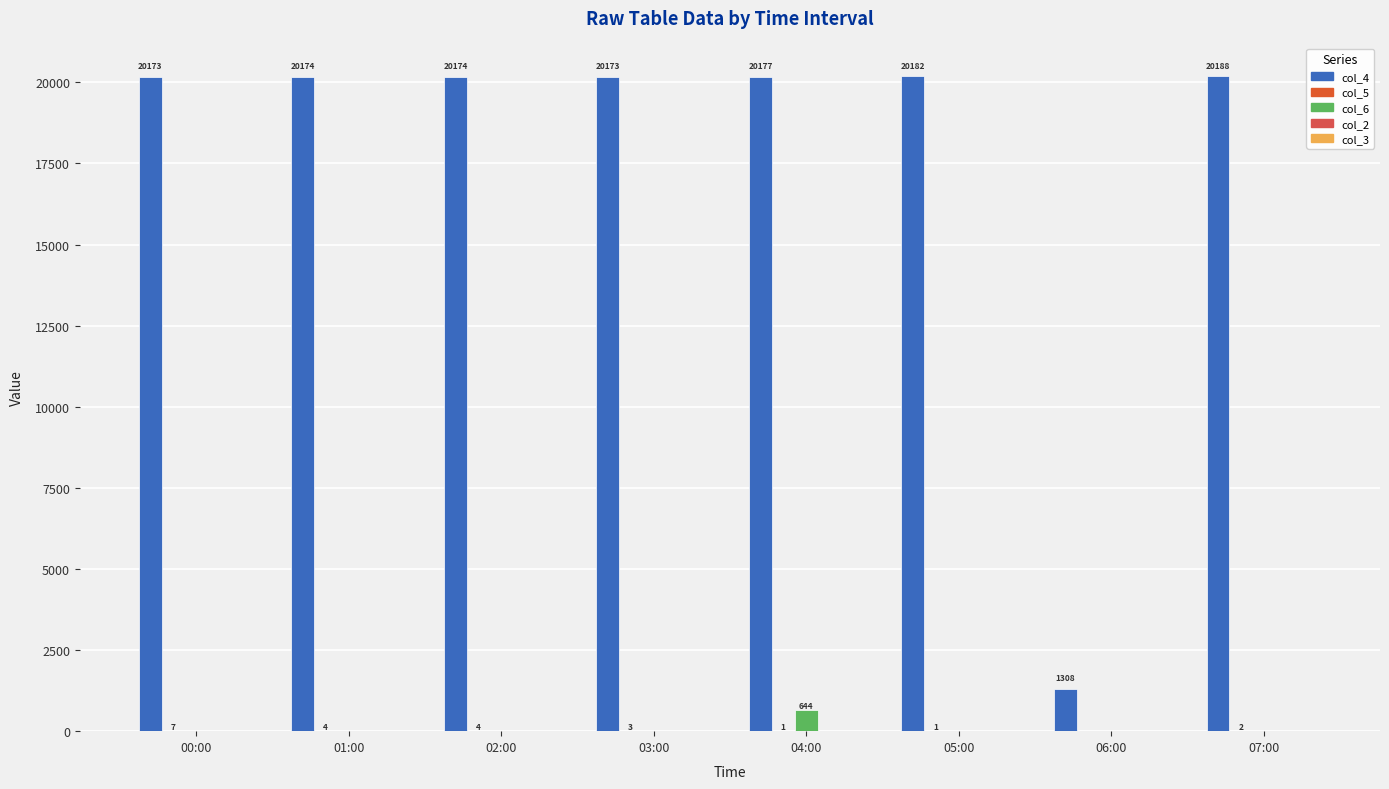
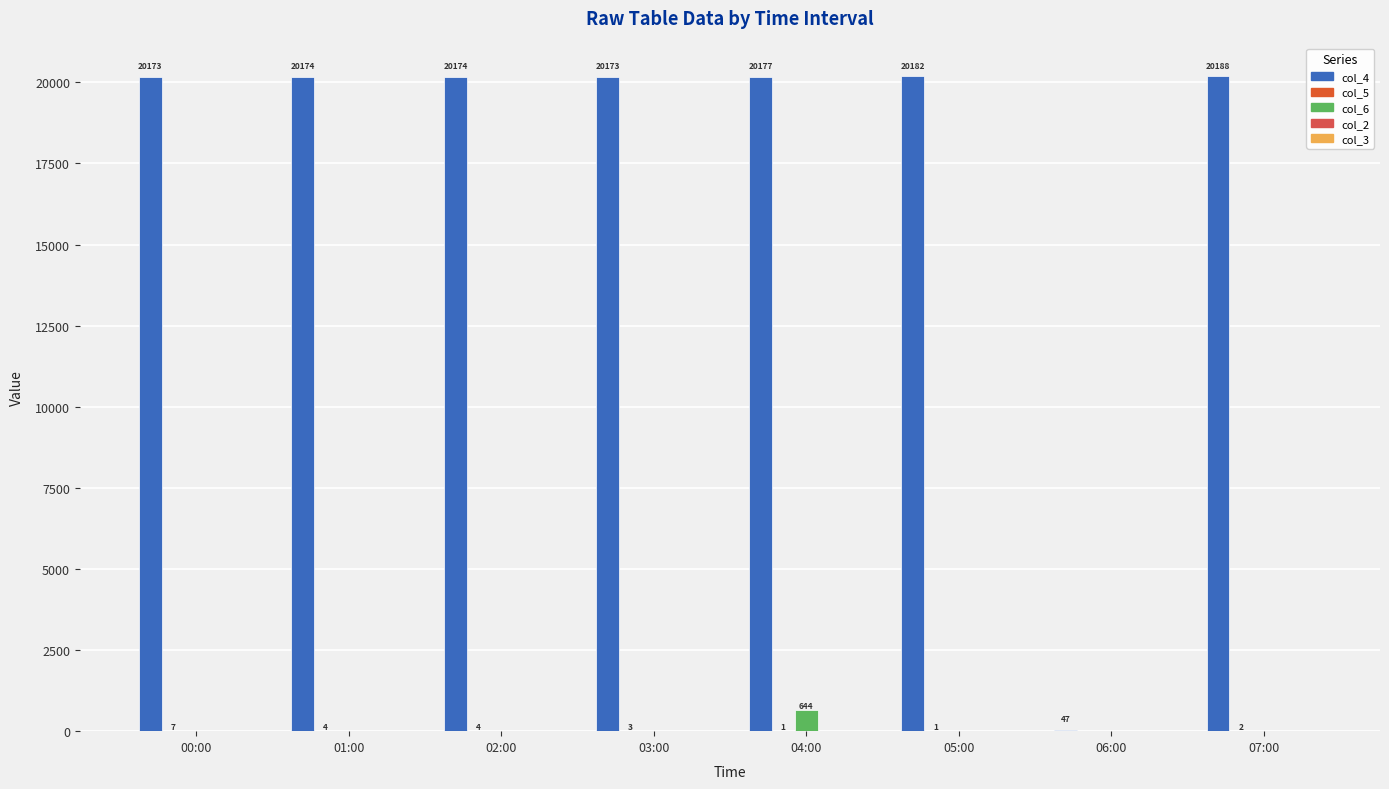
col_4, 06:00: 1308 -> 47
